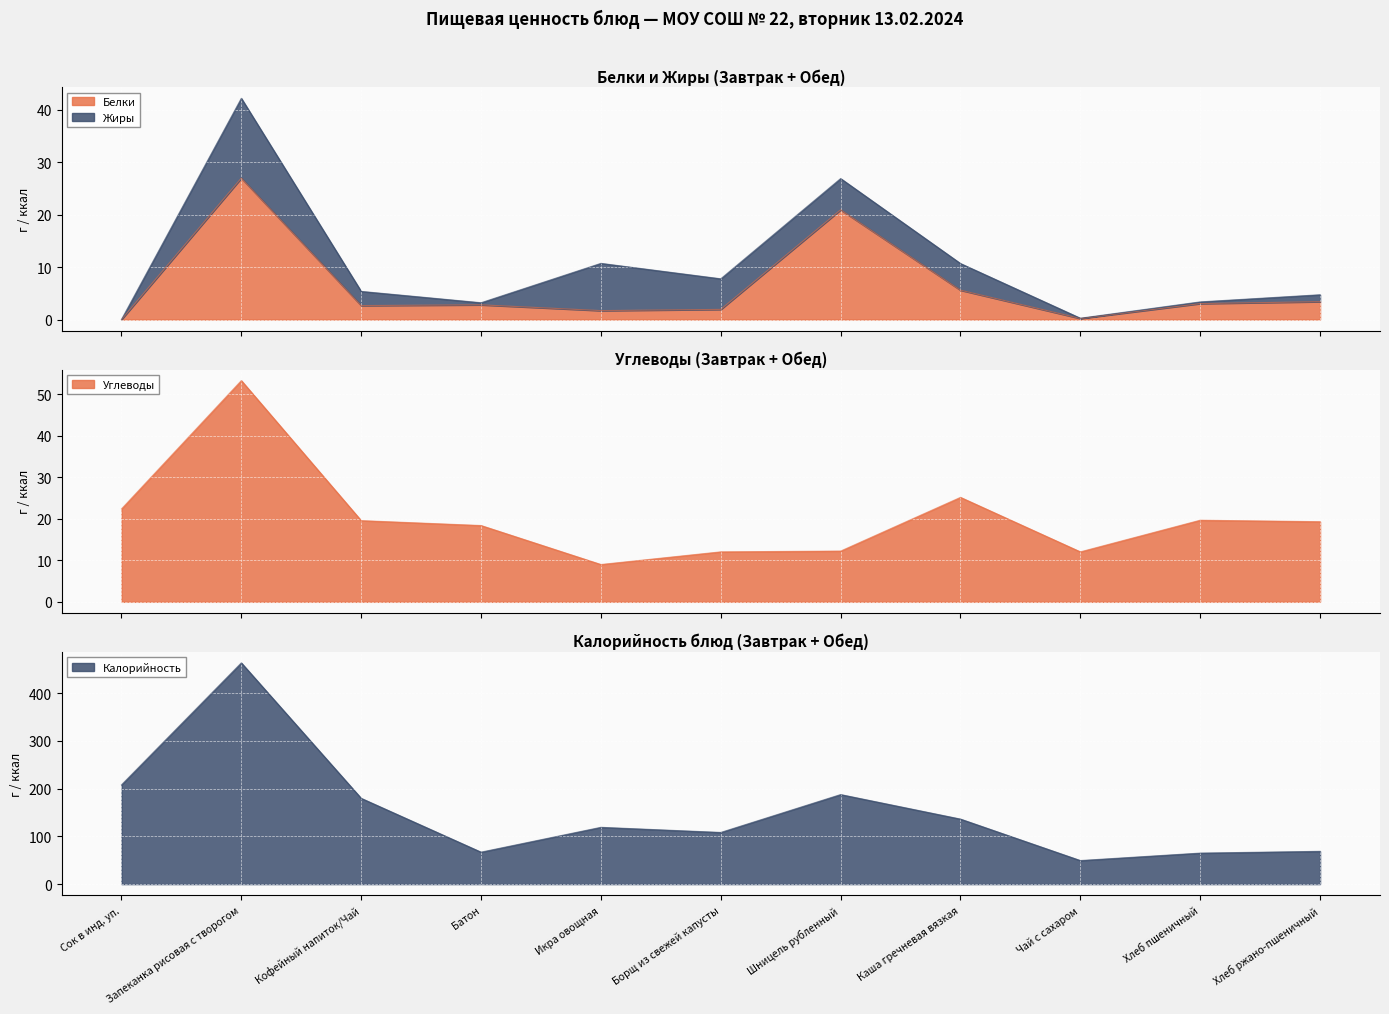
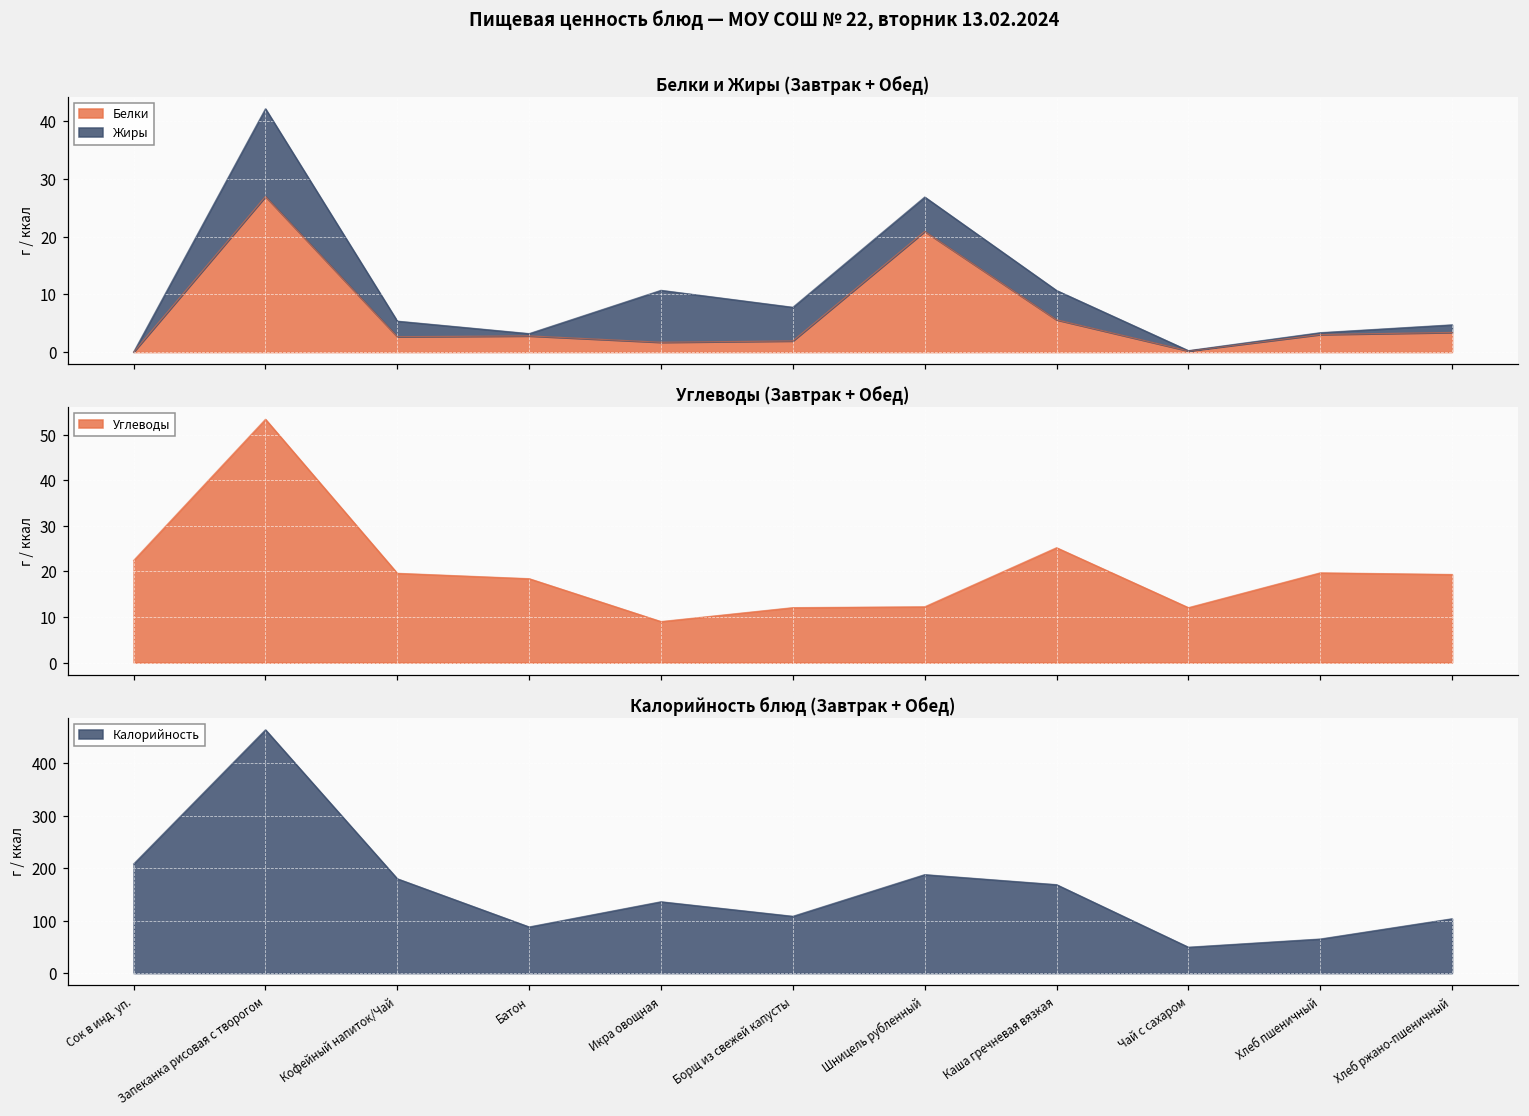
Калорийность блюд (Завтрак + Обед), Батон: 70 -> 90
Калорийность блюд (Завтрак + Обед), Икра овощная: 120 -> 140
Калорийность блюд (Завтрак + Обед), Каша гречневая вязкая: 140 -> 170
Калорийность блюд (Завтрак + Обед), Хлеб ржано-пшеничный: 70 -> 100
